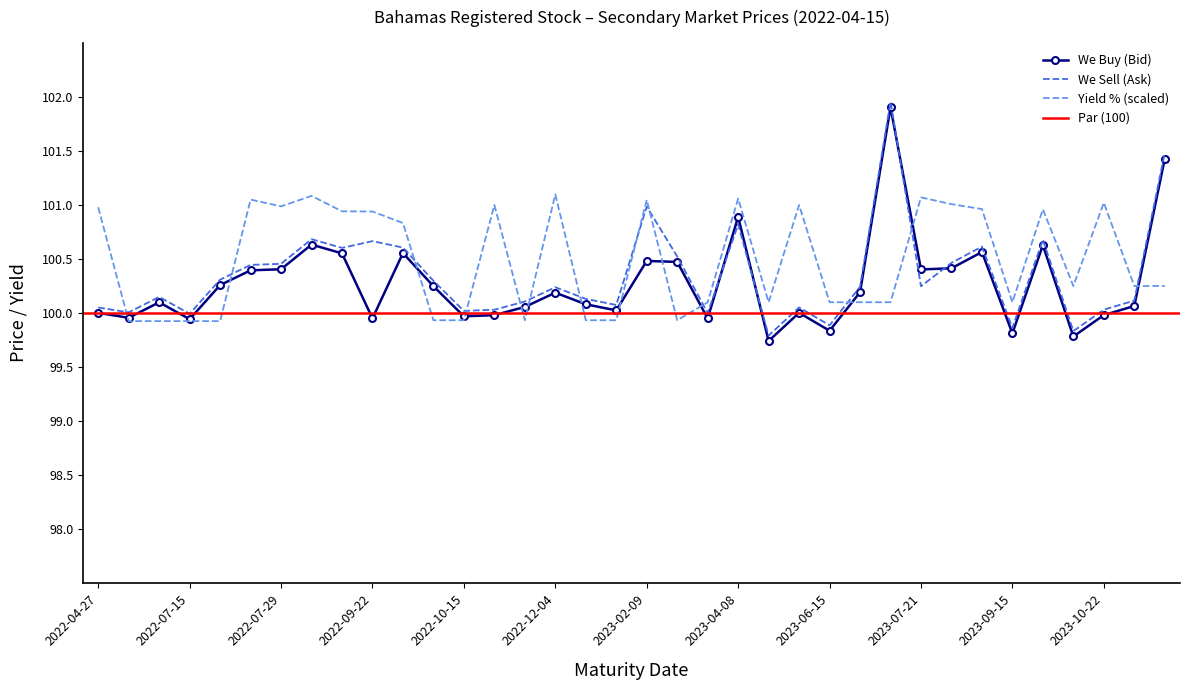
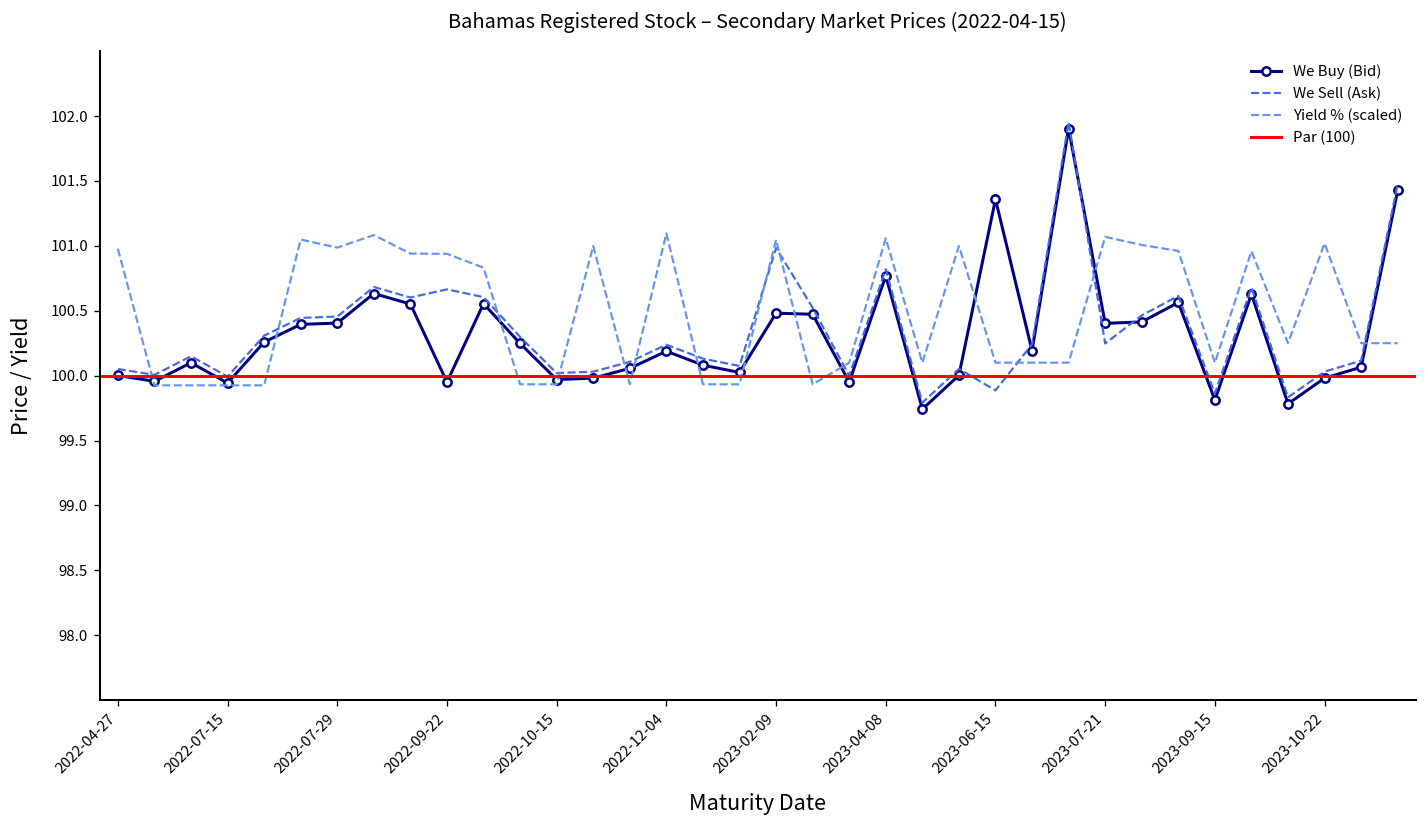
We Buy (Bid), 2023-04-08: 100.89 -> 100.77
We Buy (Bid), 2023-06-15: 99.84 -> 101.36
